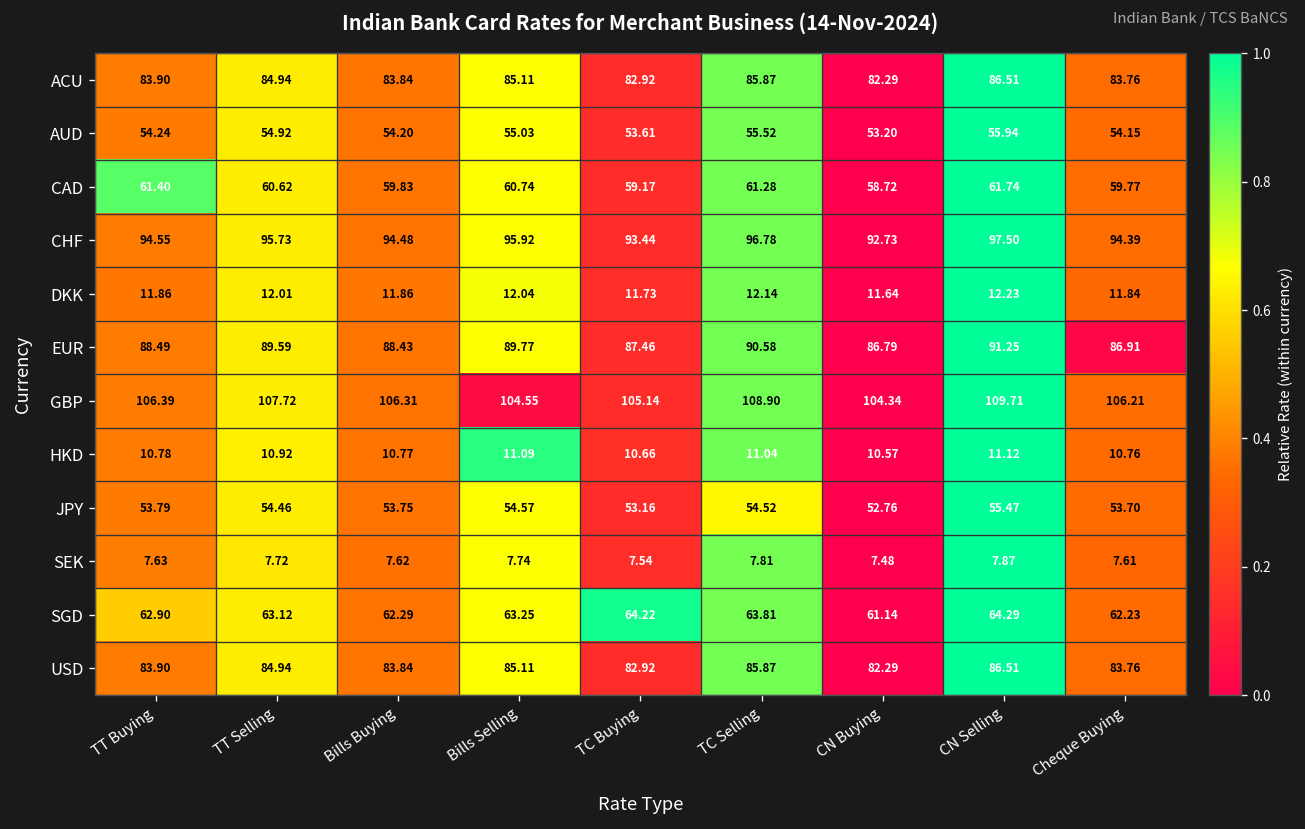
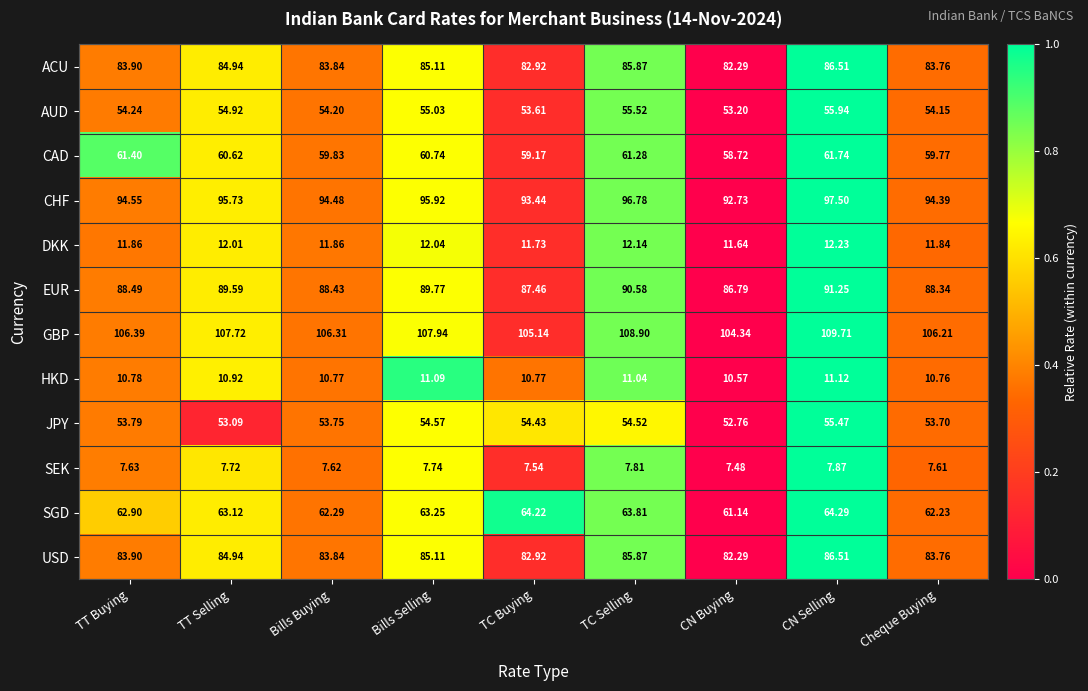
EUR, Cheque Buying: 86.91 -> 88.34
GBP, Bills Selling: 104.55 -> 107.94
HKD, TC Buying: 10.66 -> 10.77
JPY, TT Selling: 54.46 -> 53.09
JPY, TC Buying: 53.16 -> 54.43
